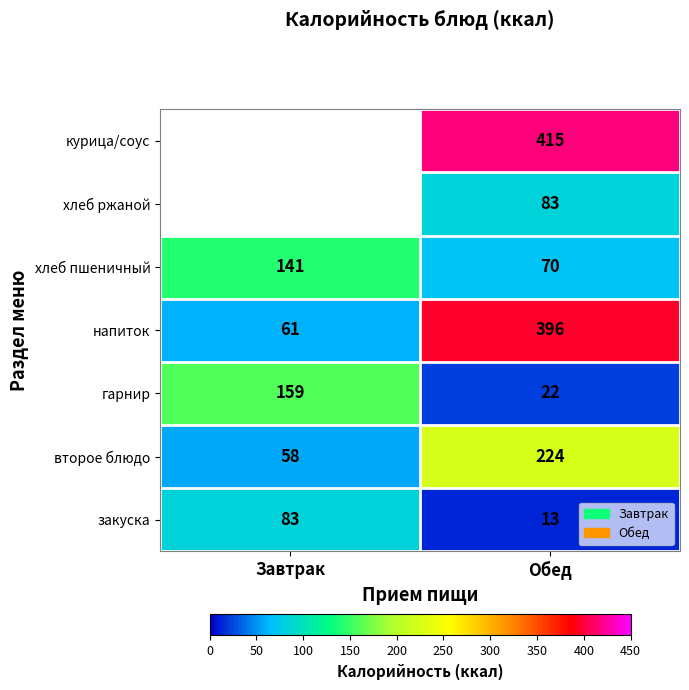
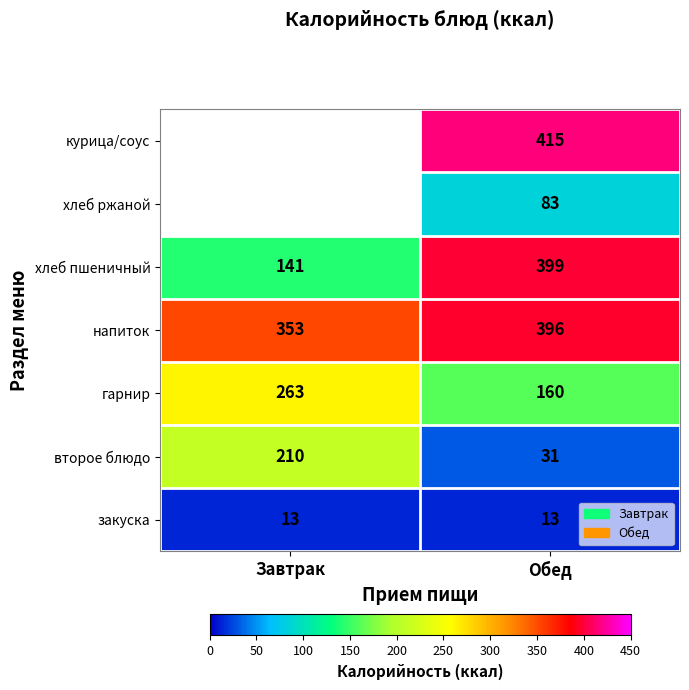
хлеб пшеничный, Обед: 70 -> 399
напиток, Завтрак: 61 -> 353
гарнир, Завтрак: 159 -> 263
гарнир, Обед: 22 -> 160
второе блюдо, Завтрак: 58 -> 210
второе блюдо, Обед: 224 -> 31
закуска, Завтрак: 83 -> 13
